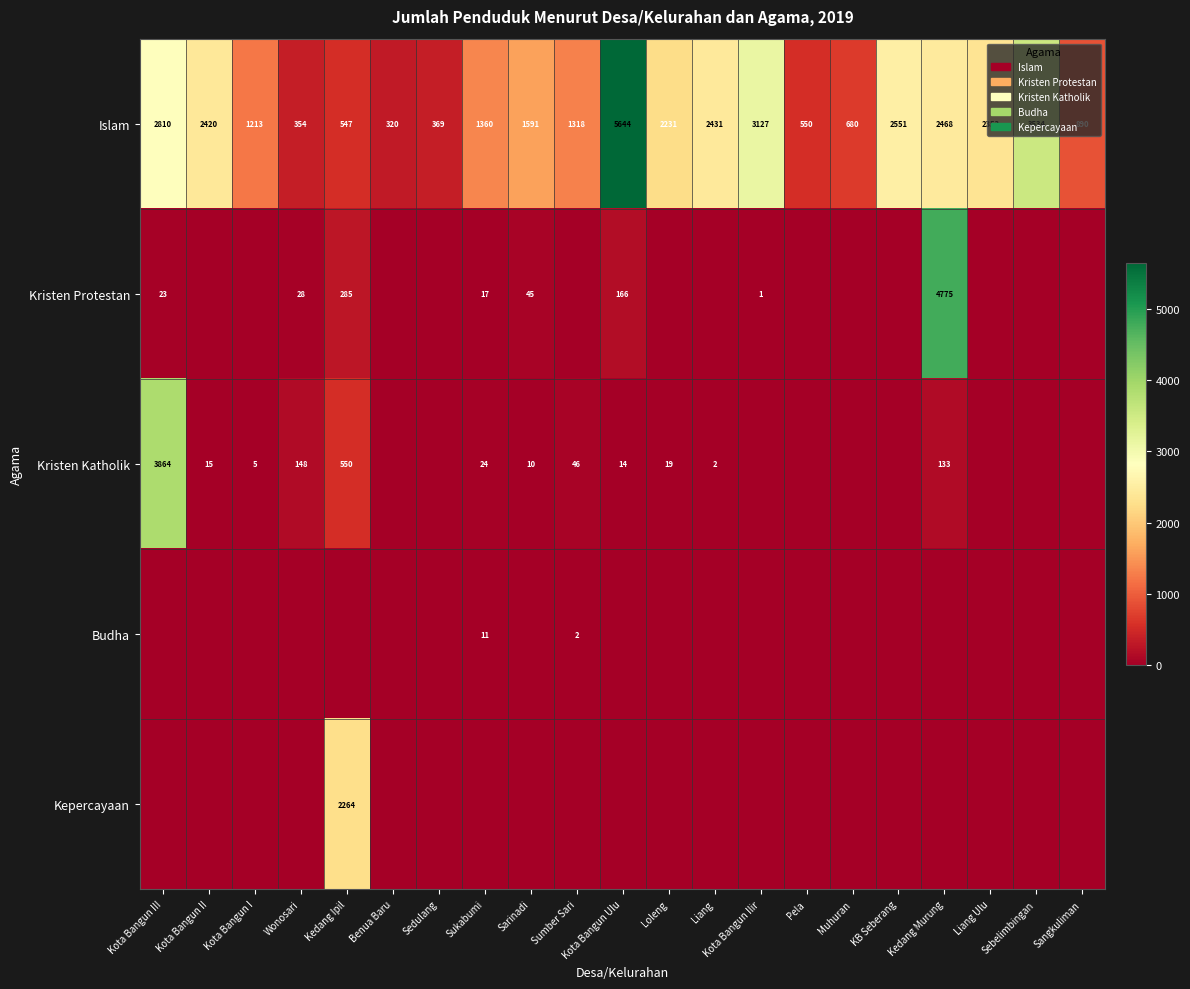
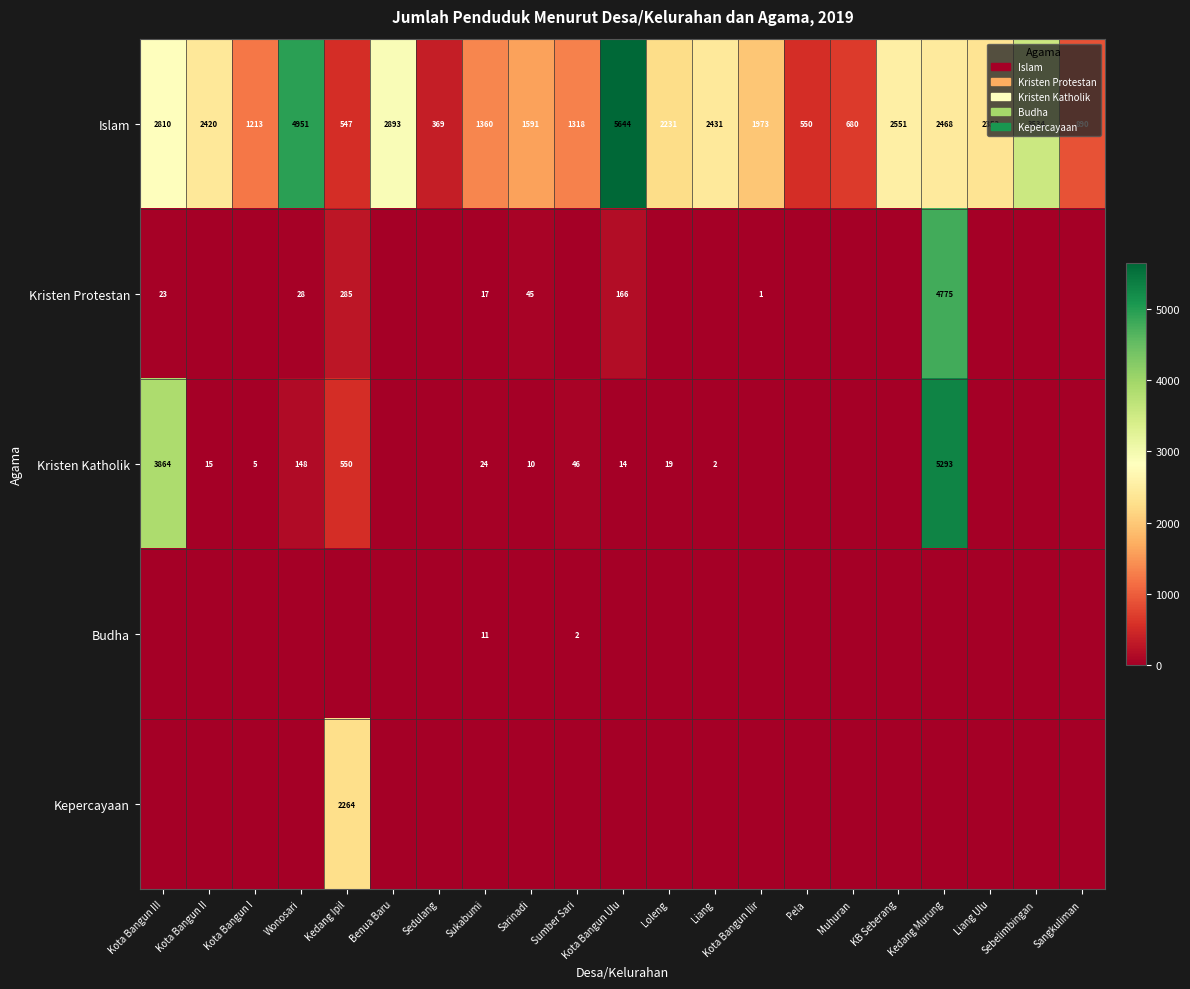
Islam, Wonosari: 354 -> 4951
Islam, Benua Baru: 320 -> 2893
Islam, Kota Bangun Ilir: 3127 -> 1973
Kristen Katholik, Kedang Murung: 133 -> 5293
